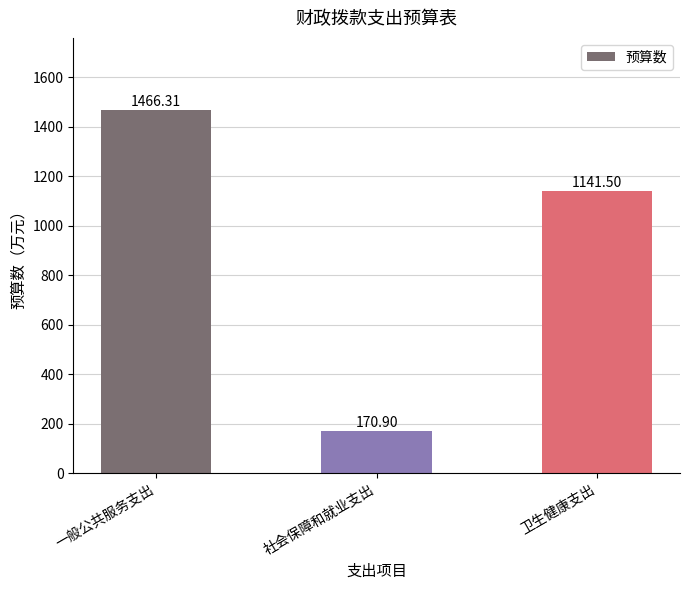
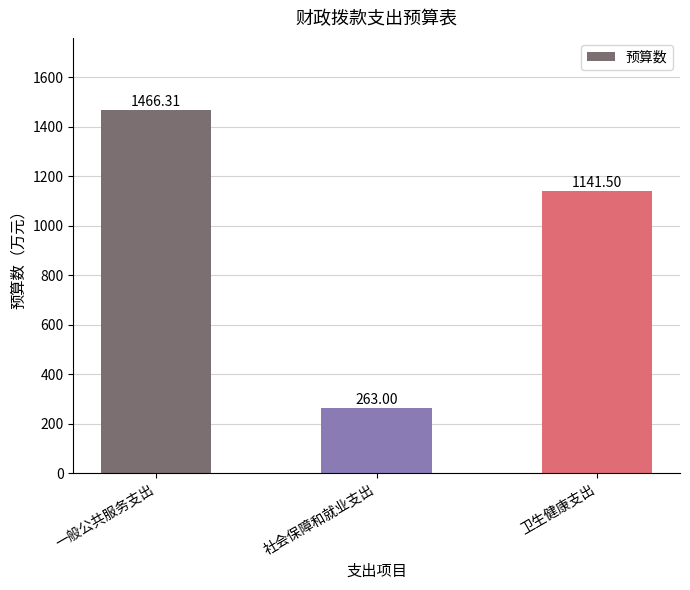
社会保障和就业支出: 170.90 -> 263.00
